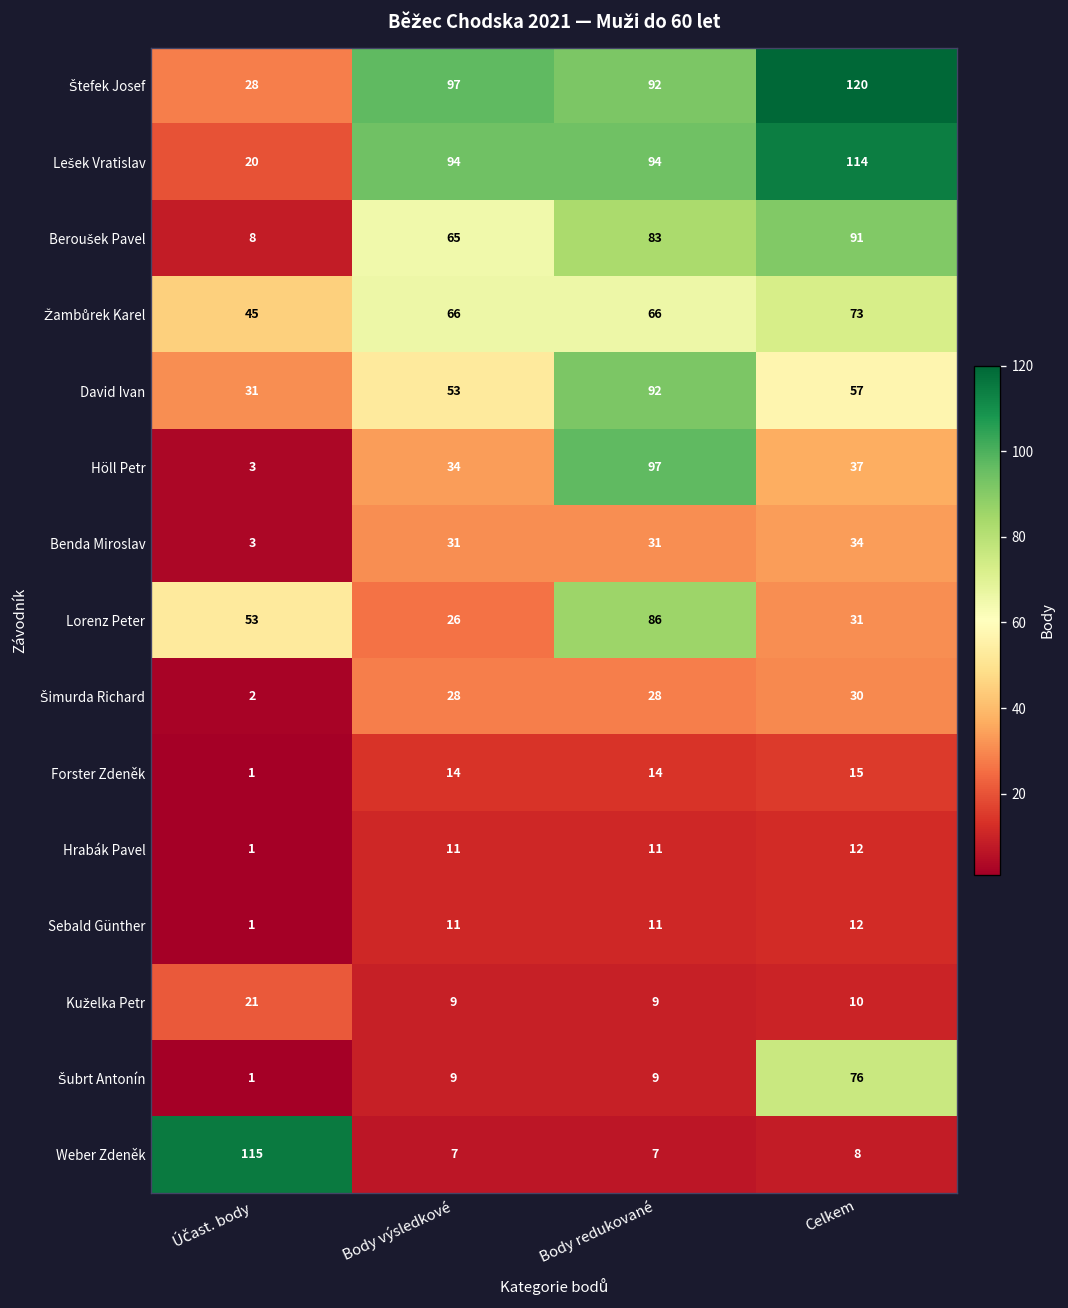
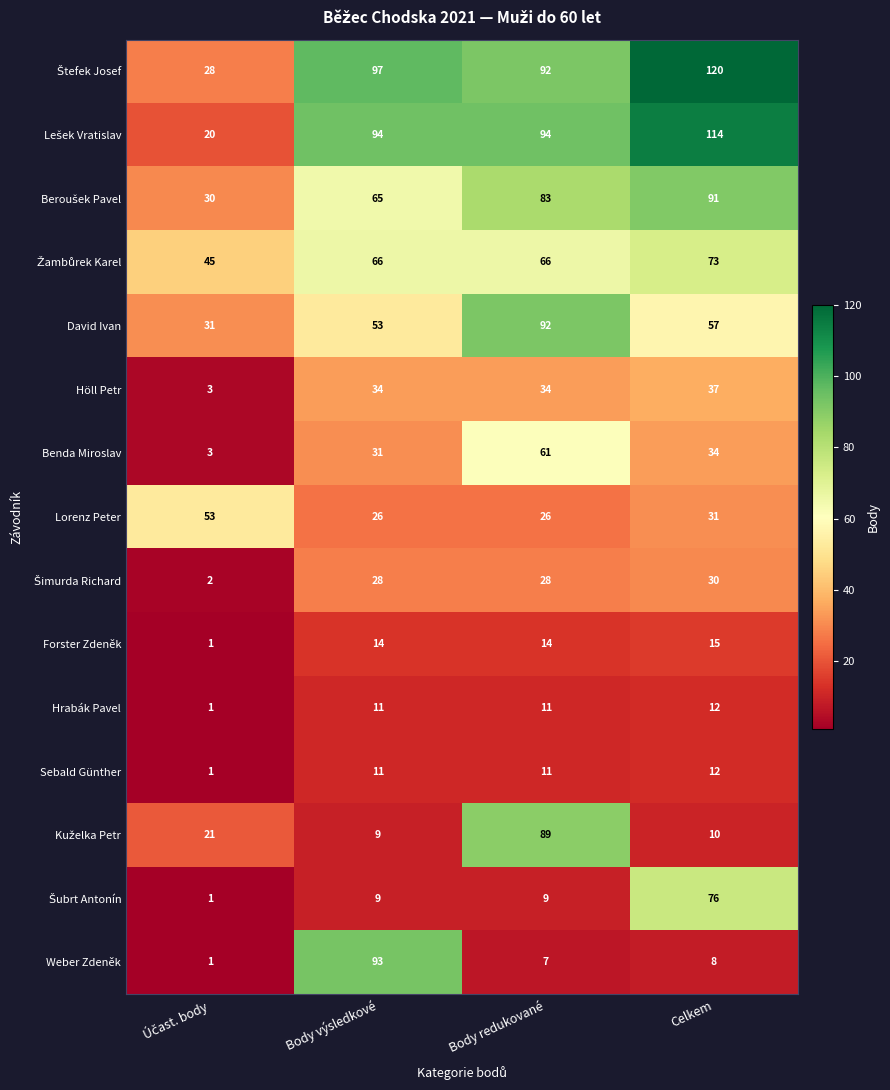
Beroušek Pavel, Účast. body: 8 -> 30
Höll Petr, Body redukované: 97 -> 34
Benda Miroslav, Body redukované: 31 -> 61
Lorenz Peter, Body redukované: 86 -> 26
Kuželka Petr, Body redukované: 9 -> 89
Weber Zdeněk, Účast. body: 115 -> 1
Weber Zdeněk, Body výsledkové: 7 -> 93
